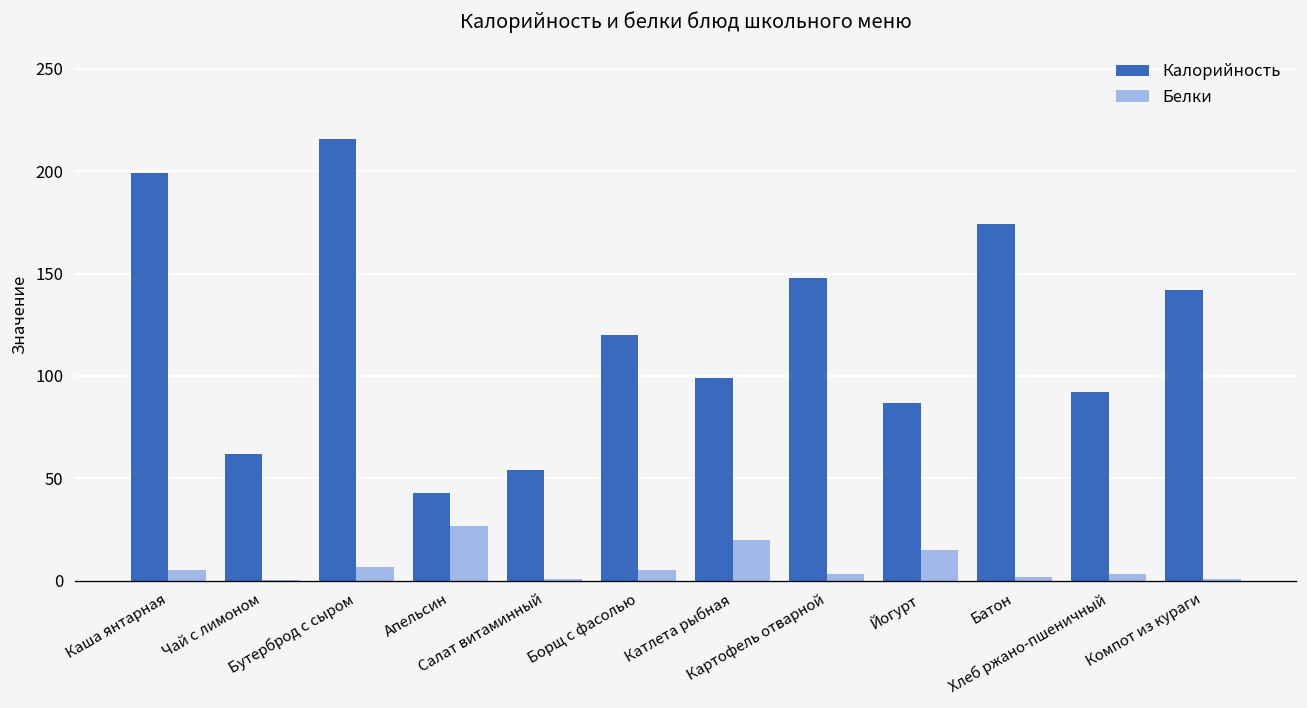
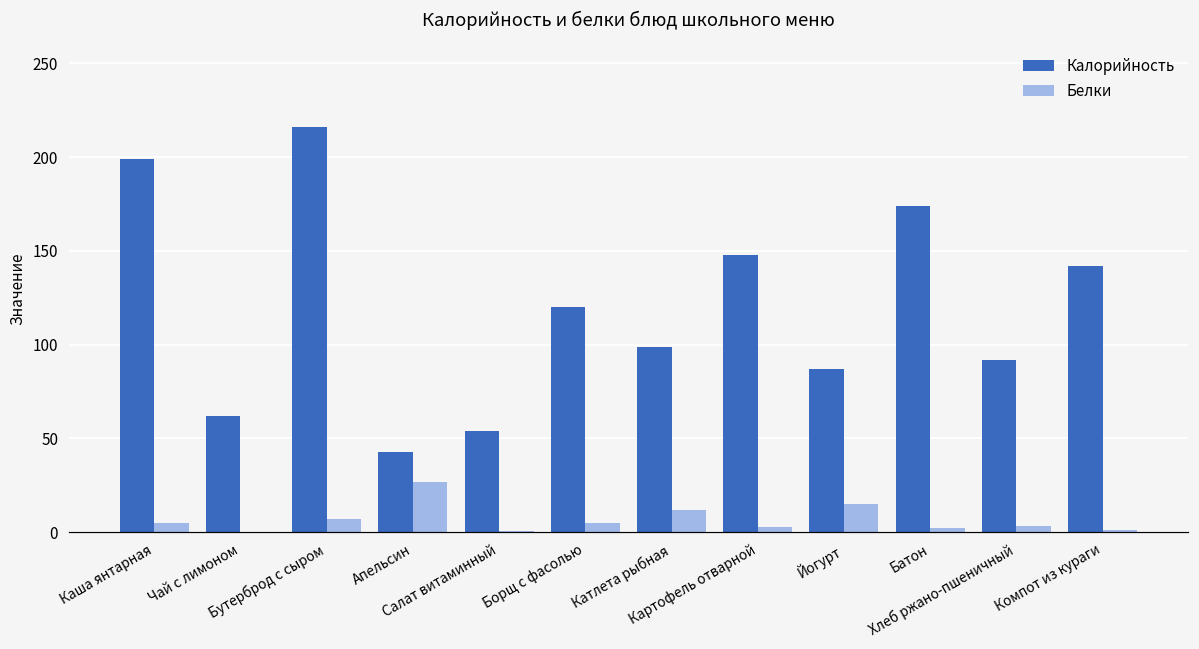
Белки, Катлета рыбная: 20 -> 12
